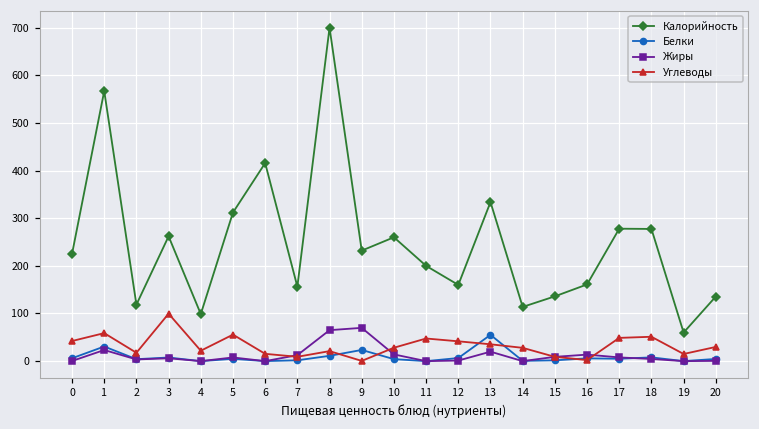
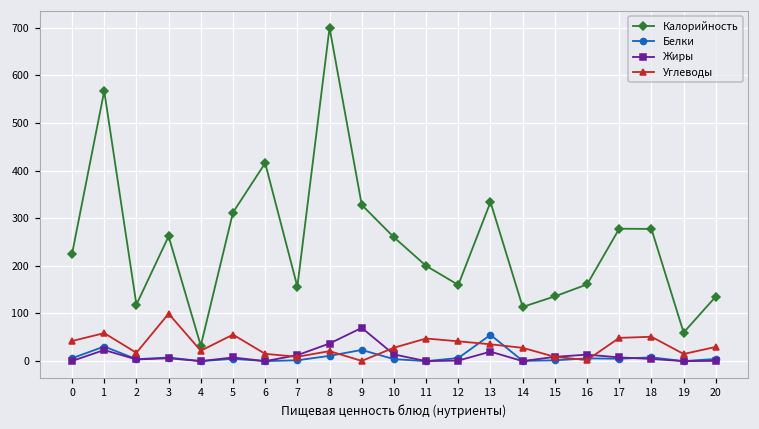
Калорийность, 4: 100 -> 30
Жиры, 8: 70 -> 40
Калорийность, 9: 230 -> 330
